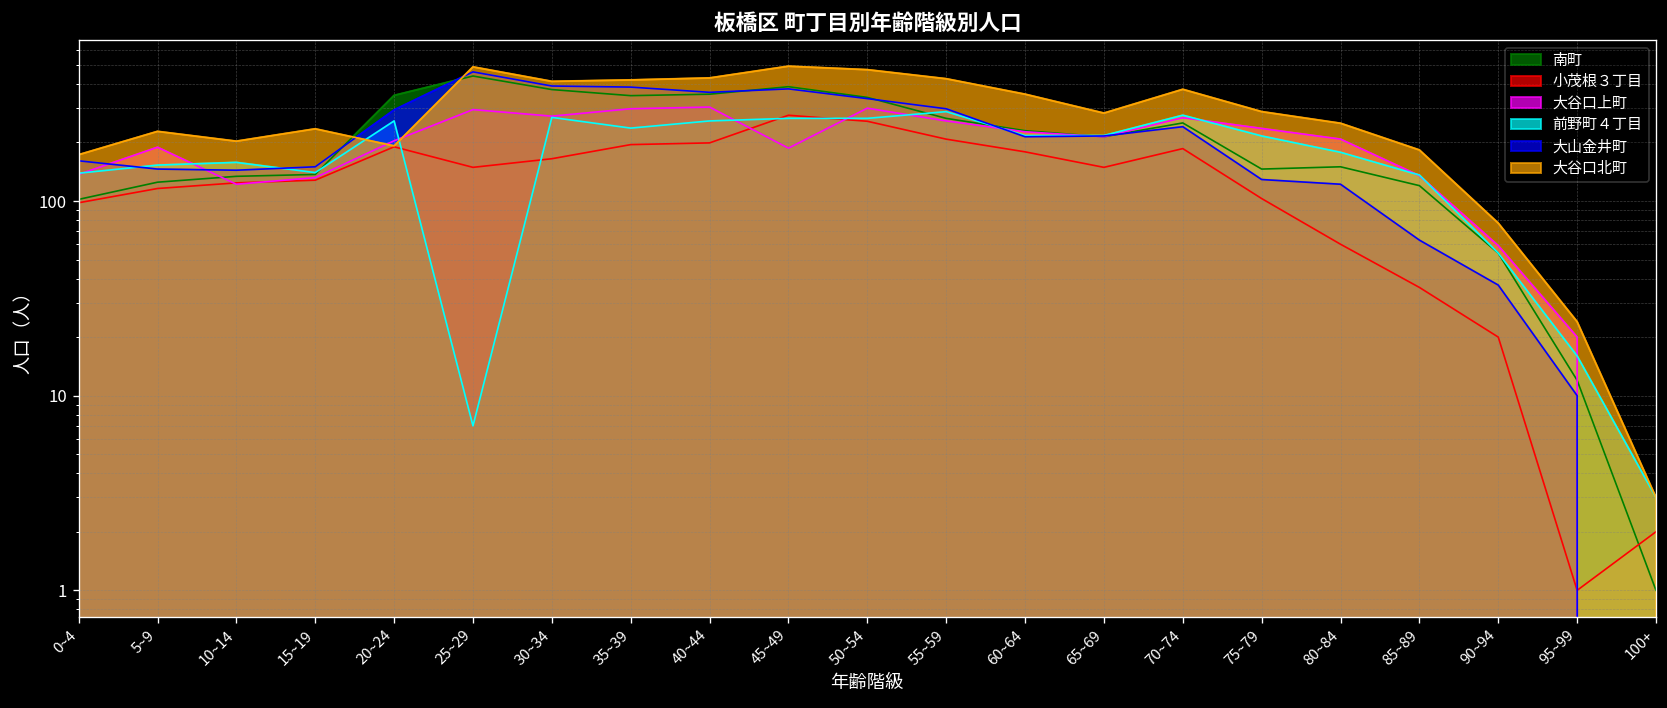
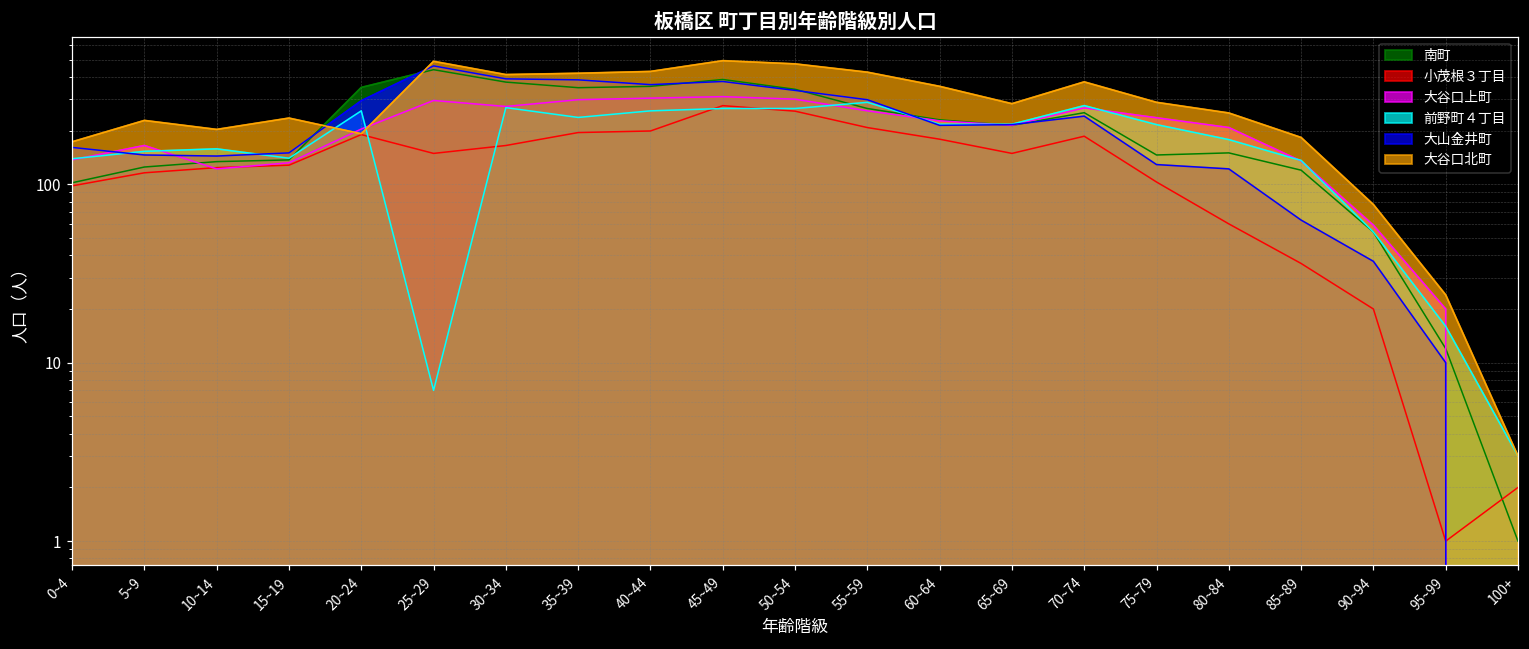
大谷口上町, 5~9: 190 -> 170
大谷口上町, 45~49: 190 -> 310
